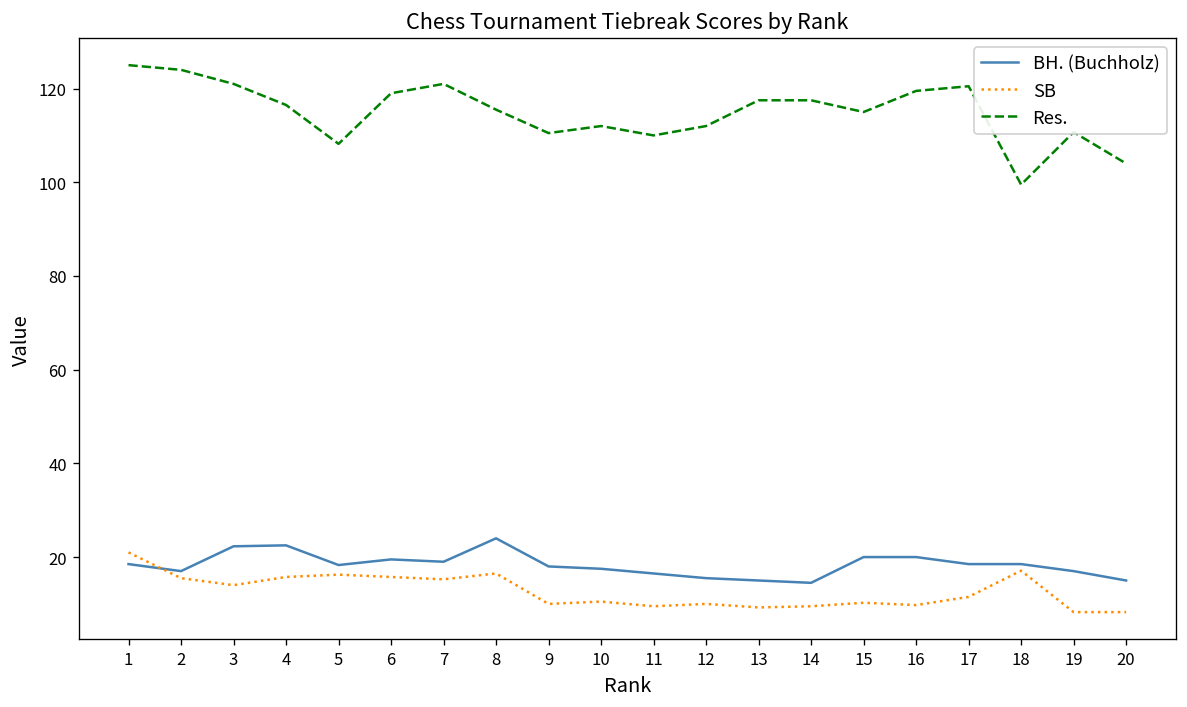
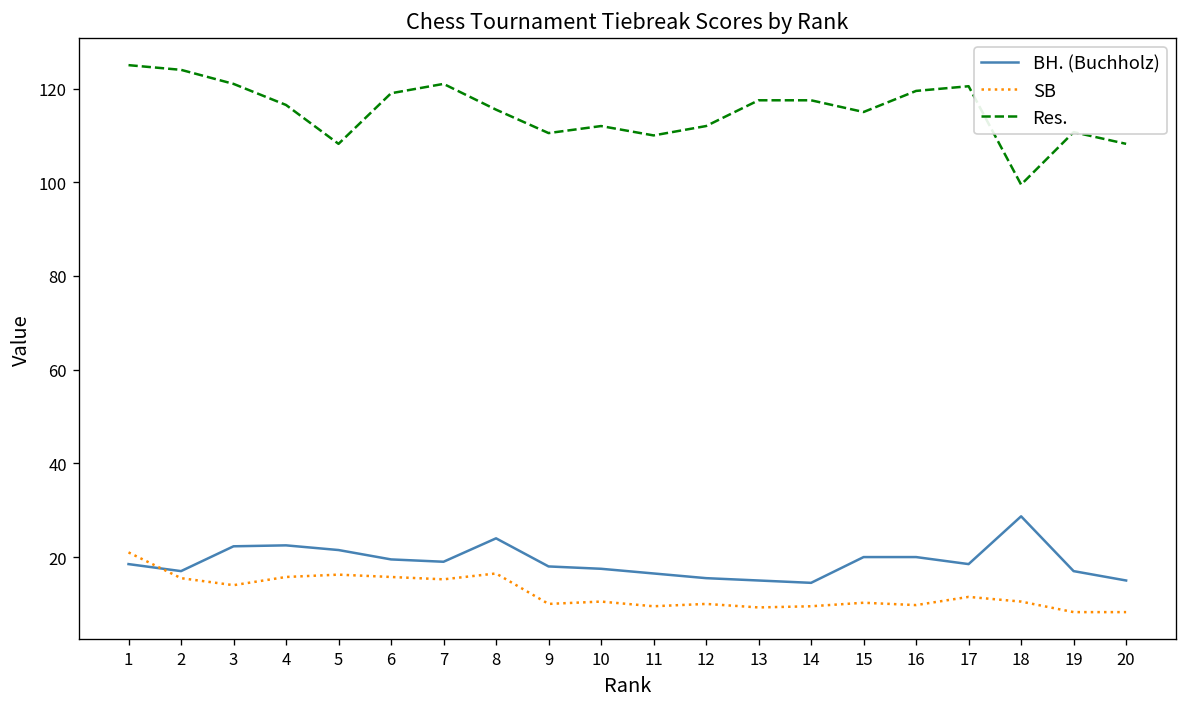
BH. (Buchholz), 5: 18 -> 22
BH. (Buchholz), 18: 19 -> 29
SB, 18: 17 -> 11
Res., 20: 104 -> 108
